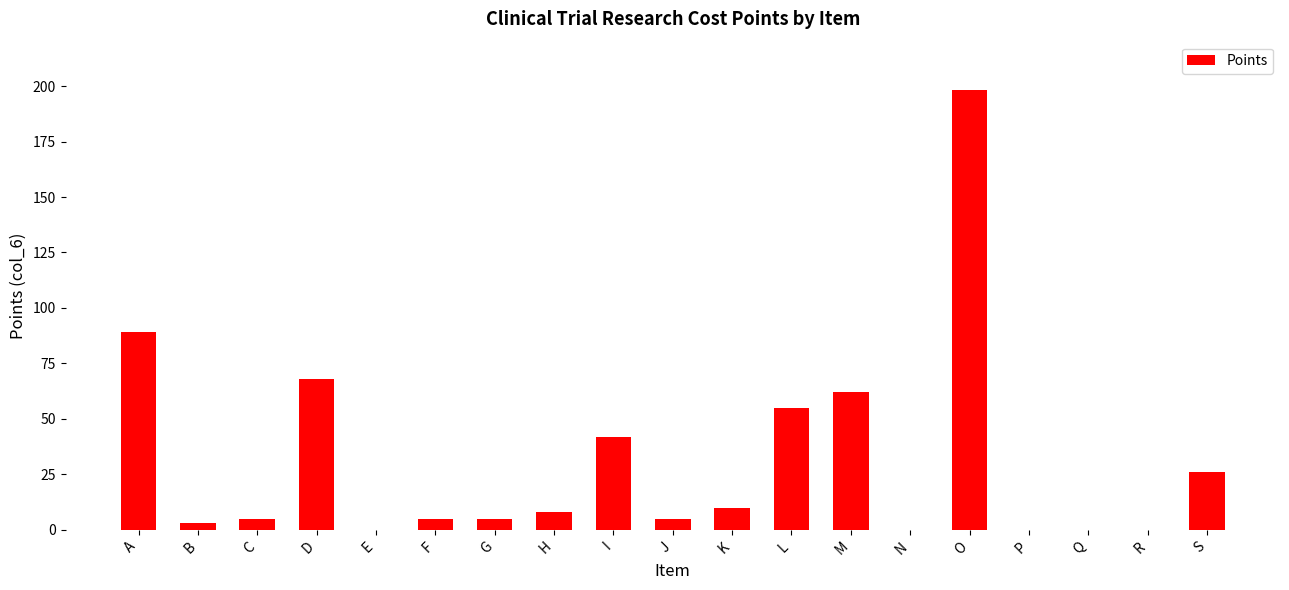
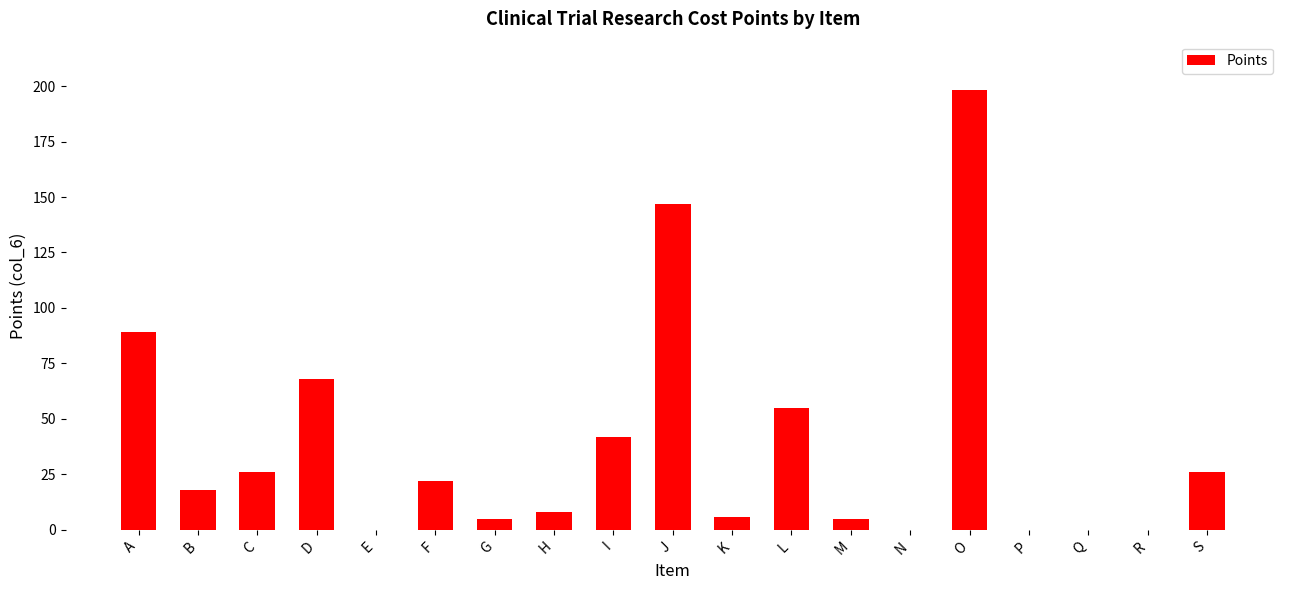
B: 3 -> 18
C: 5 -> 26
F: 5 -> 22
J: 5 -> 147
K: 10 -> 6
M: 62 -> 5
